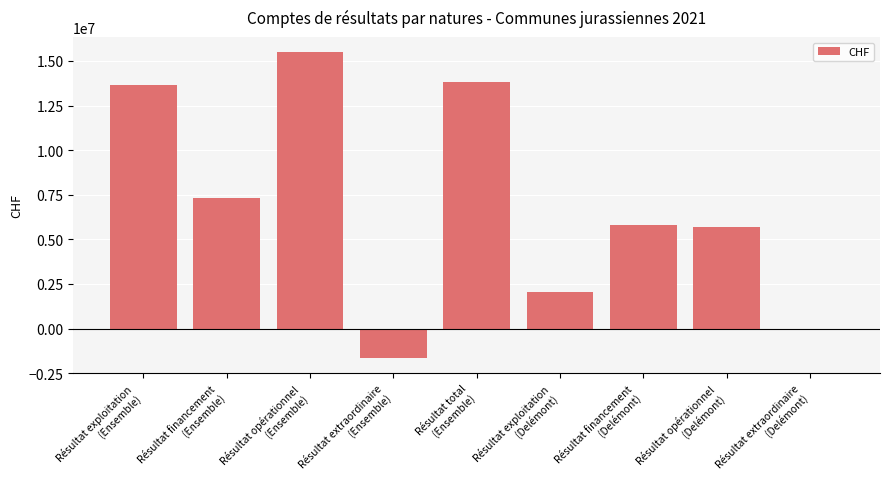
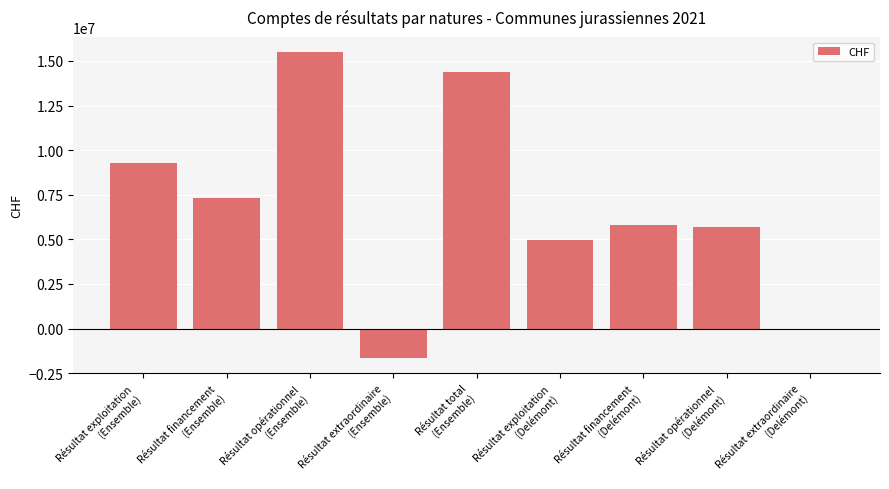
Résultat exploitation (Ensemble): 13600000 -> 9300000
Résultat total (Ensemble): 13800000 -> 14400000
Résultat exploitation (Delémont): 2000000 -> 5000000
